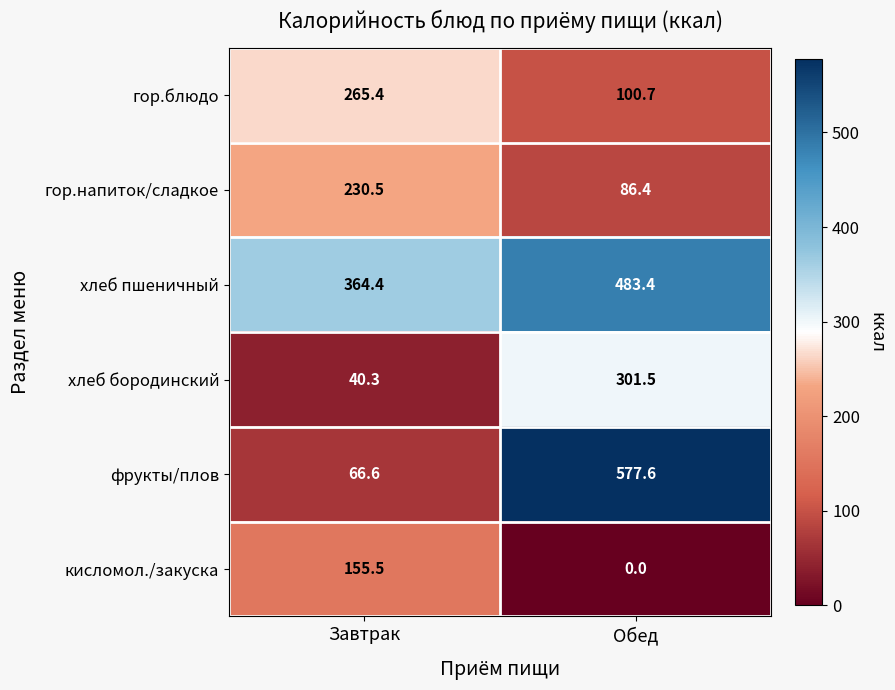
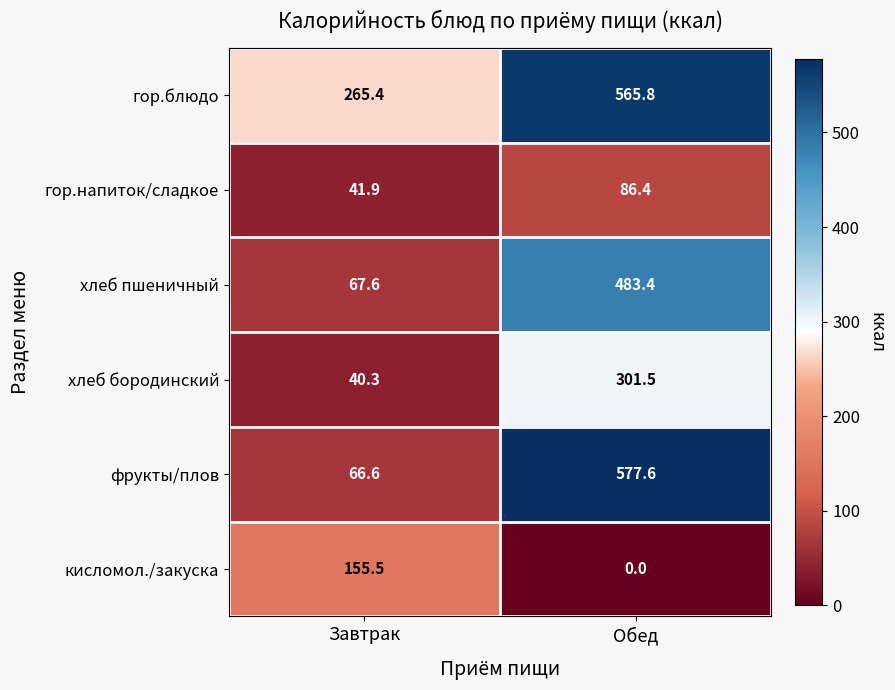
гор.блюдо, Обед: 100.7 -> 565.8
гор.напиток/сладкое, Завтрак: 230.5 -> 41.9
хлеб пшеничный, Завтрак: 364.4 -> 67.6
